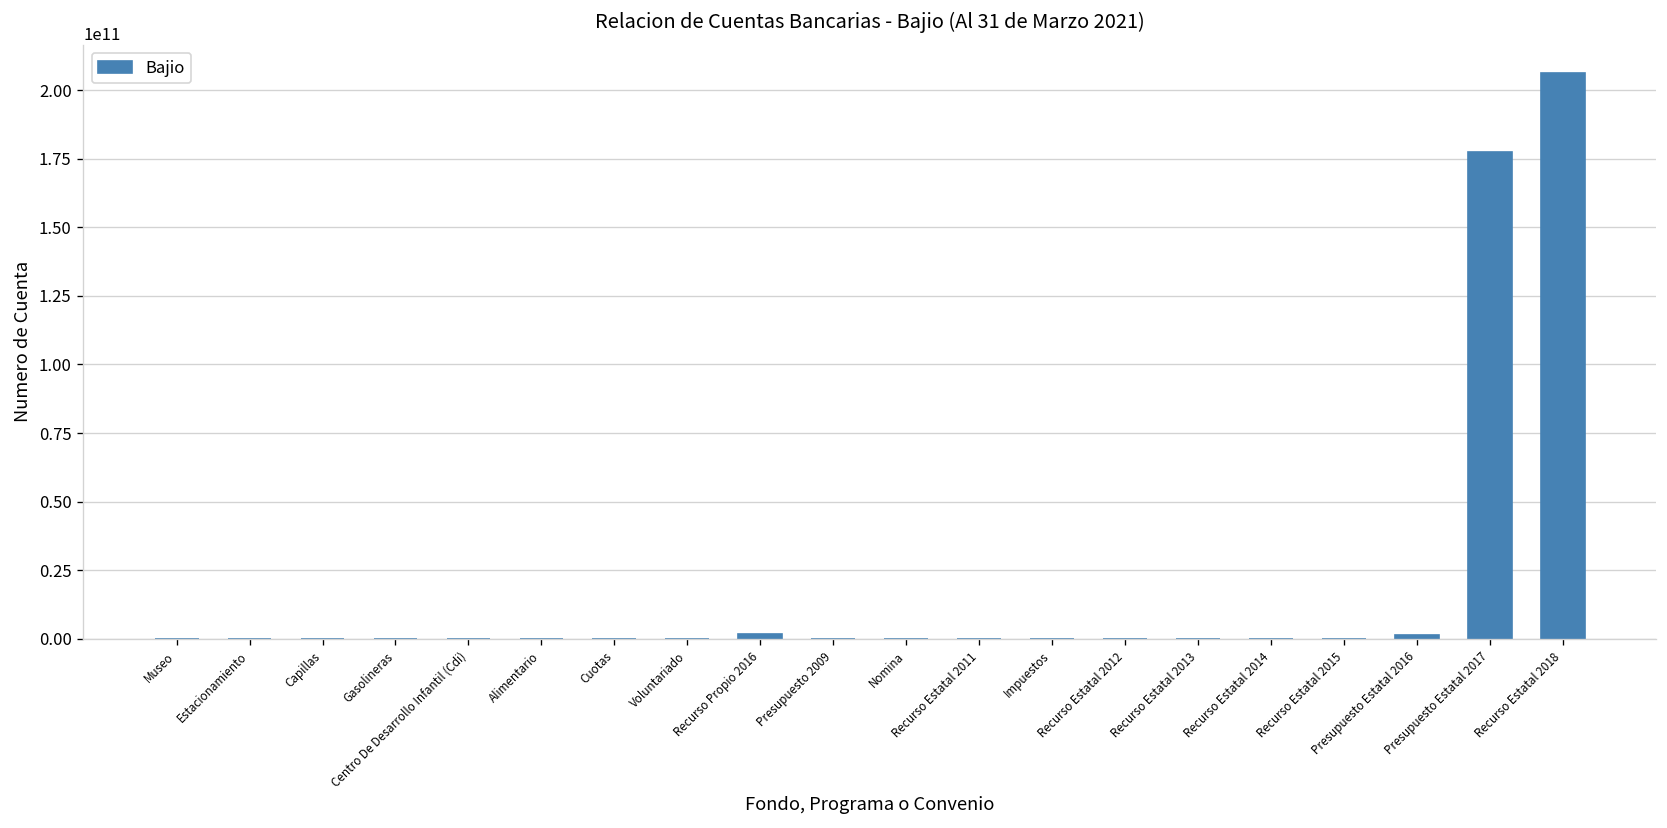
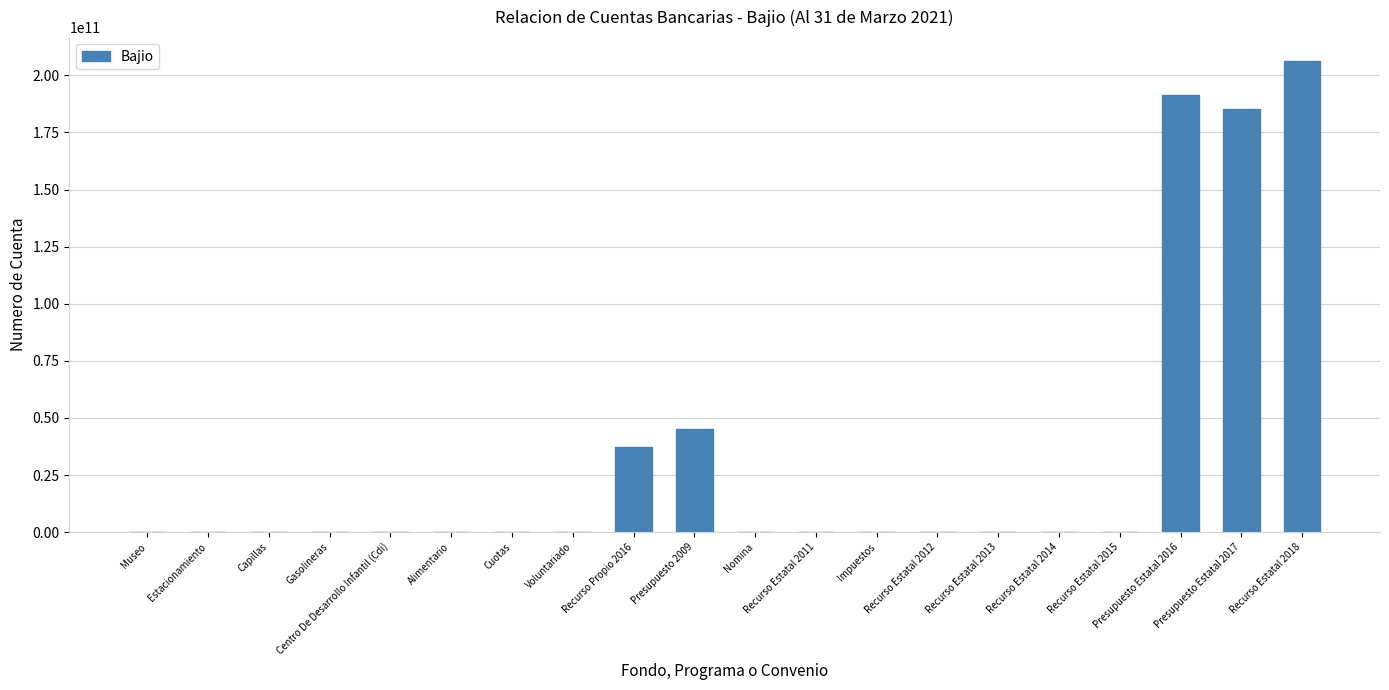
Recurso Propio 2016: 2000000000 -> 37000000000
Presupuesto 2009: 0 -> 45000000000
Presupuesto Estatal 2016: 1000000000 -> 191000000000
Presupuesto Estatal 2017: 178000000000 -> 185000000000
